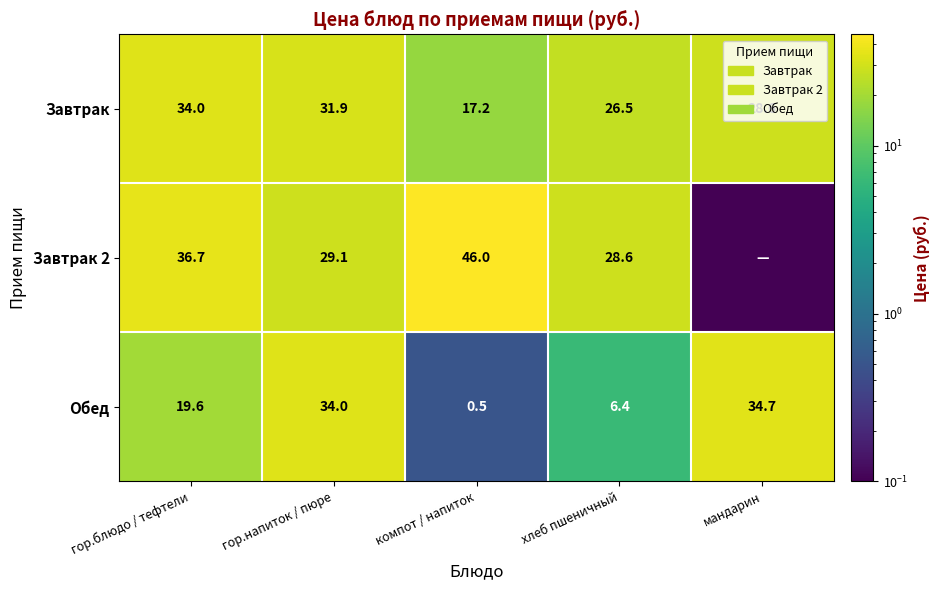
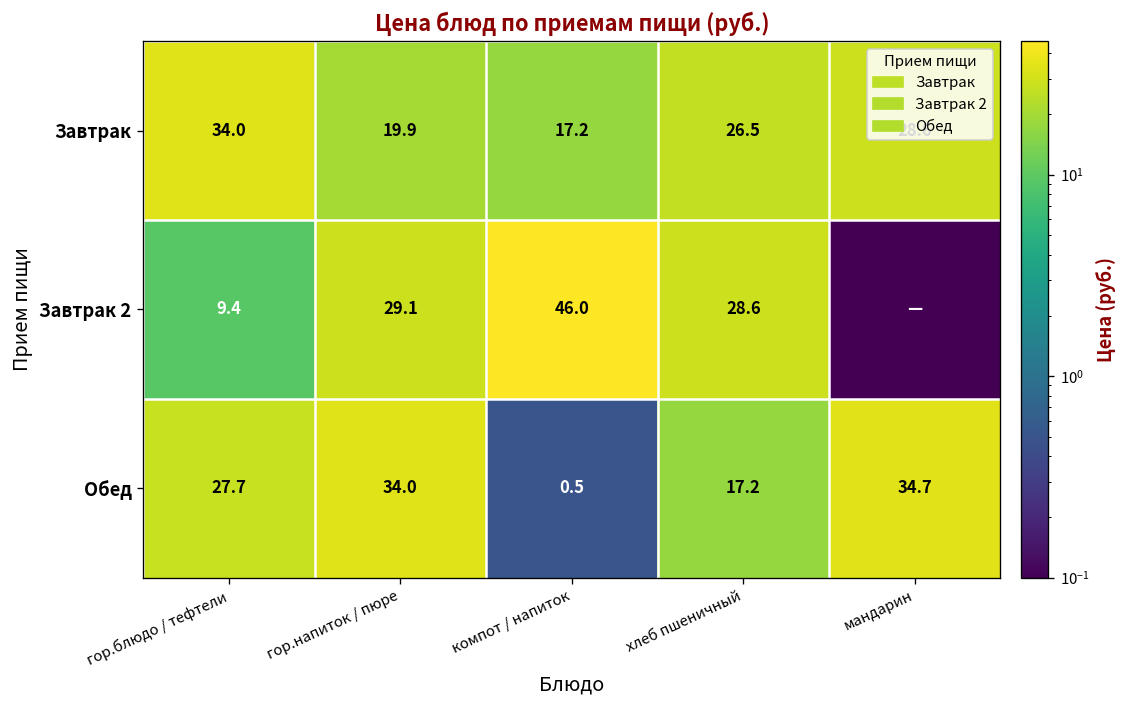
Завтрак, гор.напиток / пюре: 31.9 -> 19.9
Завтрак 2, гор.блюдо / тефтели: 36.7 -> 9.4
Обед, гор.блюдо / тефтели: 19.6 -> 27.7
Обед, хлеб пшеничный: 6.4 -> 17.2
